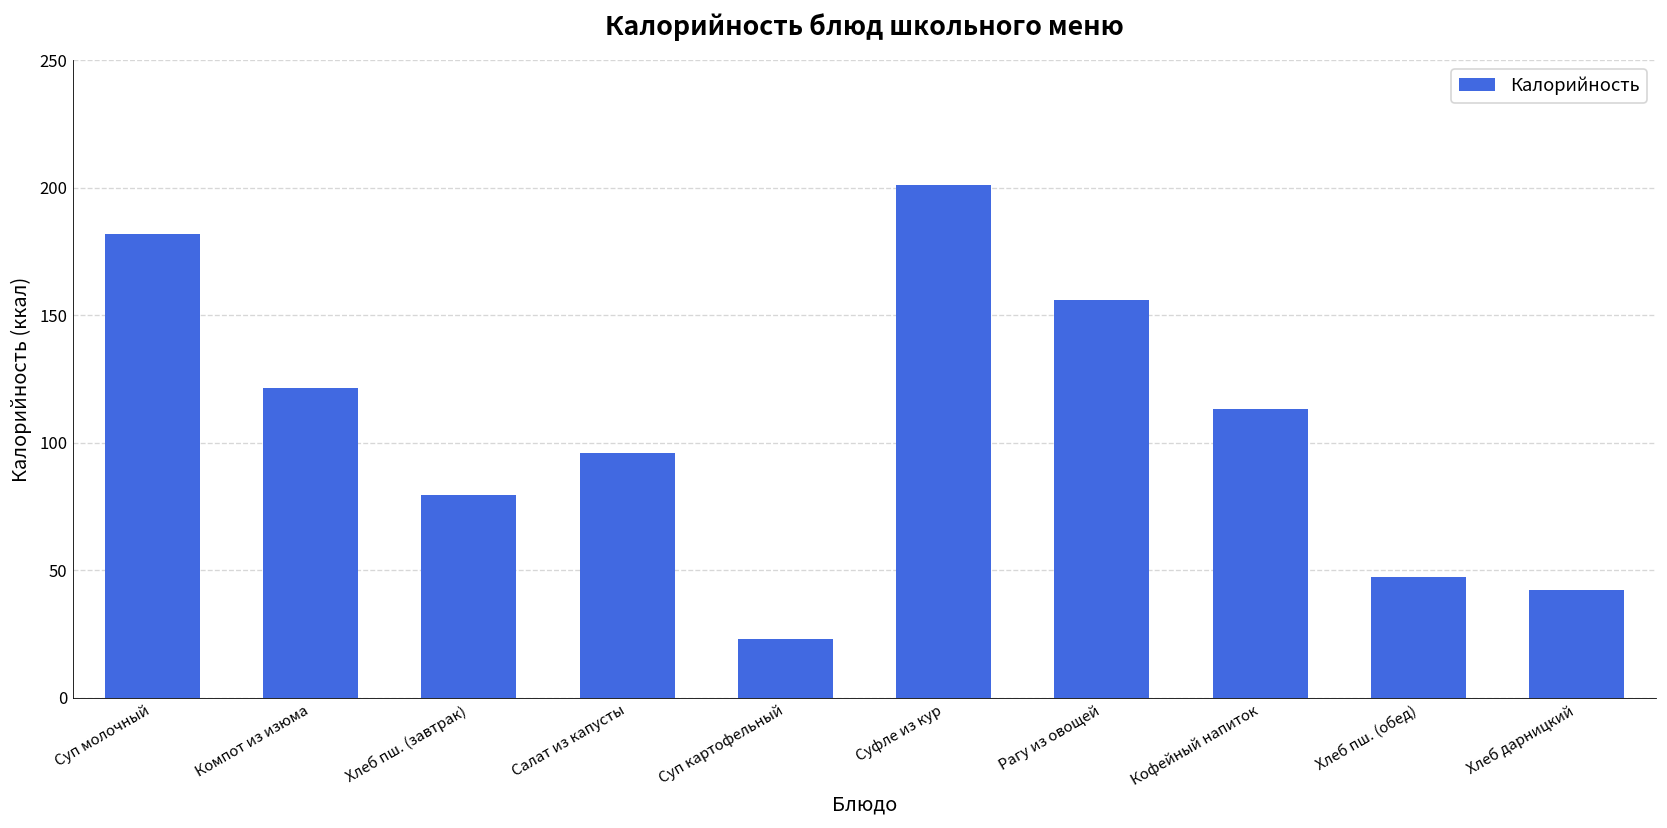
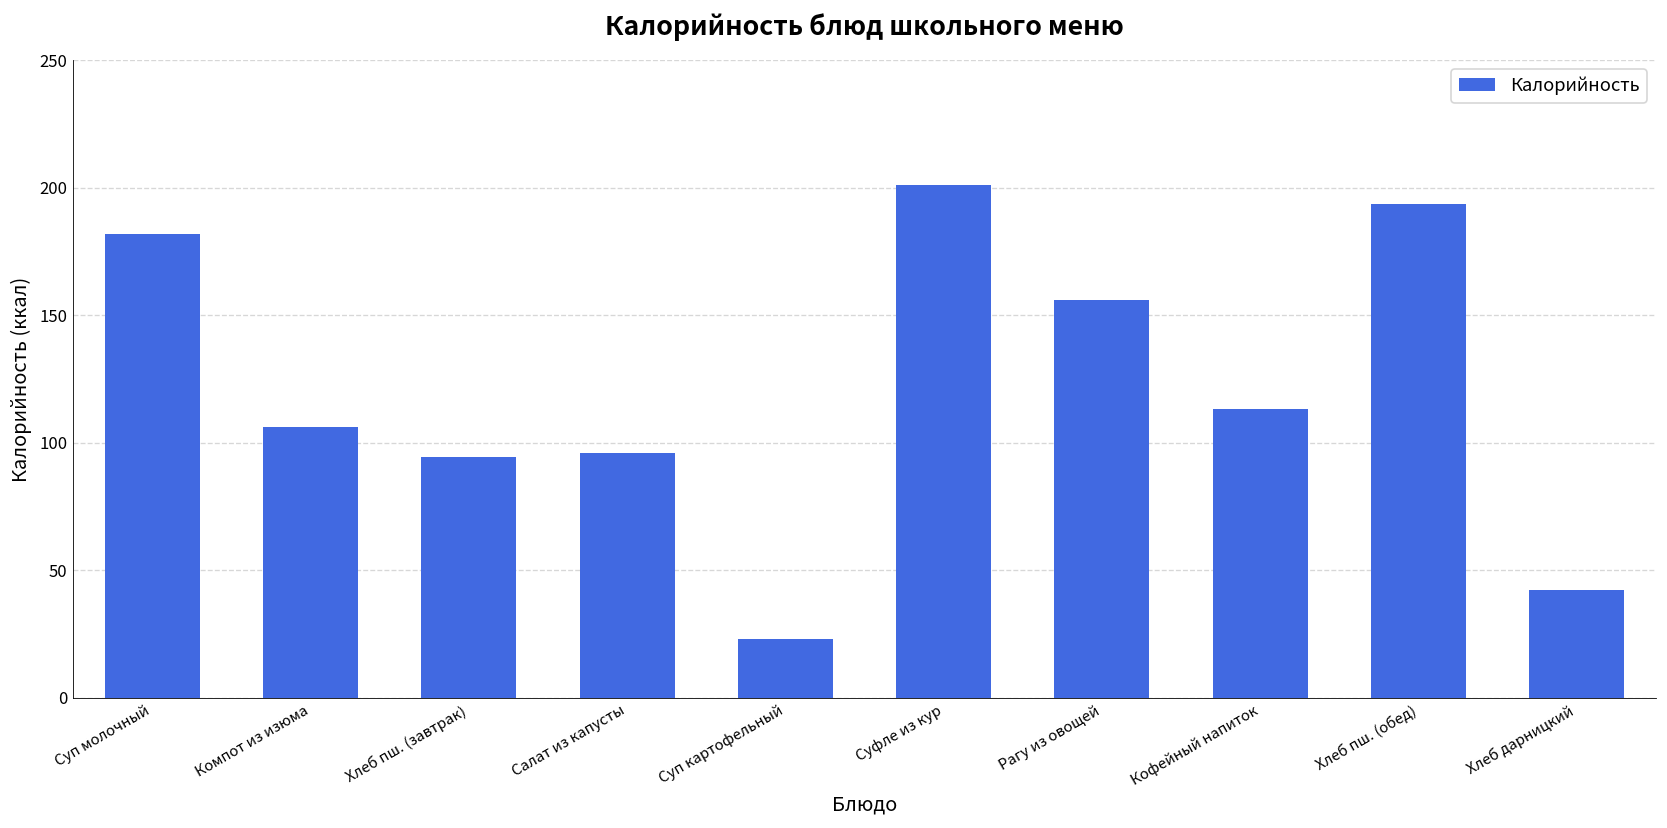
Компот из изюма: 122 -> 106
Хлеб пш. (завтрак): 79 -> 94
Хлеб пш. (обед): 47 -> 194
